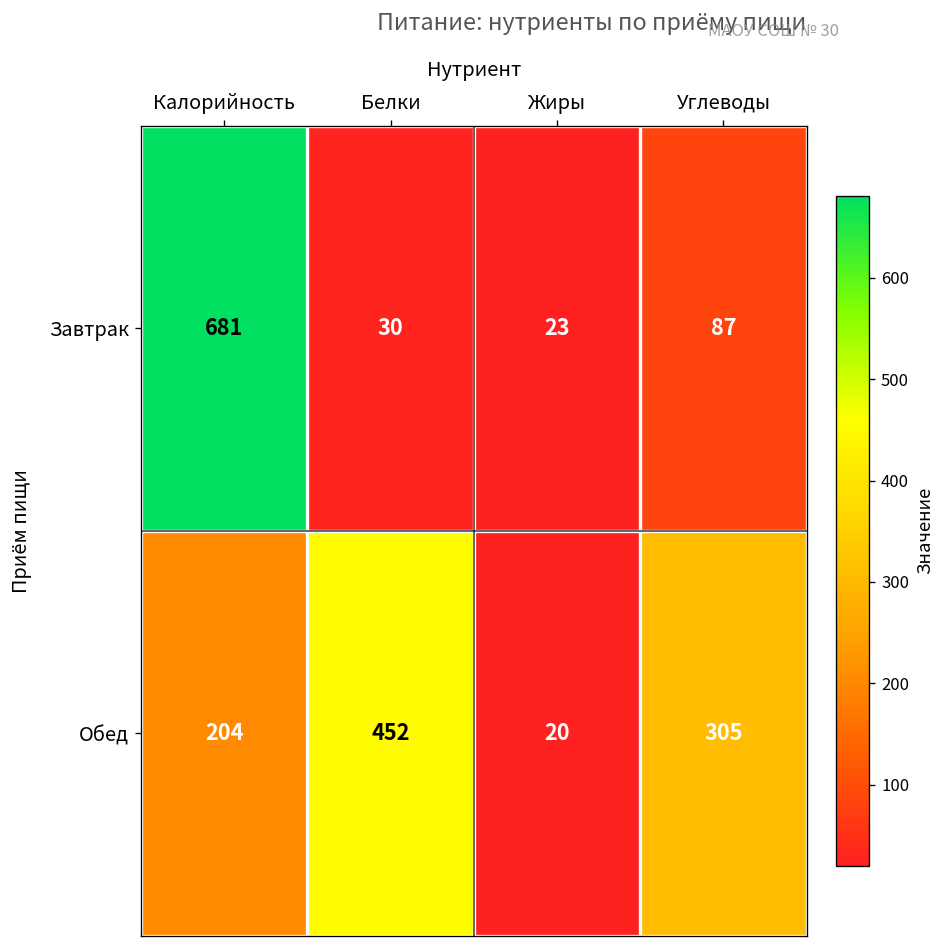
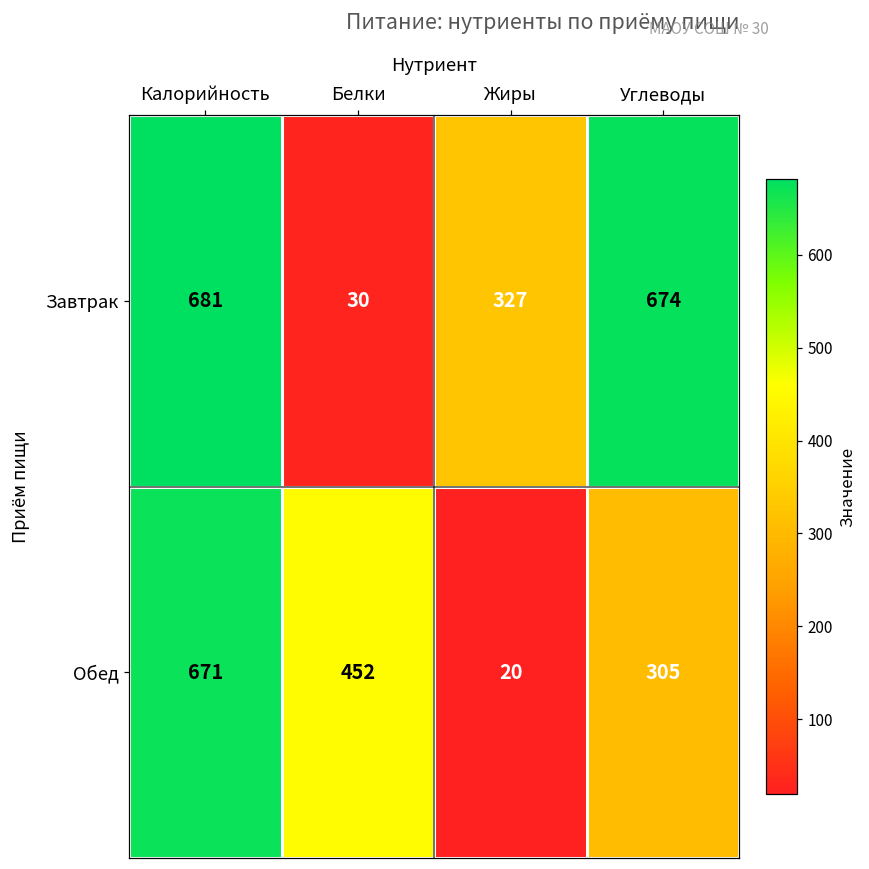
Завтрак, Жиры: 23 -> 327
Завтрак, Углеводы: 87 -> 674
Обед, Калорийность: 204 -> 671
